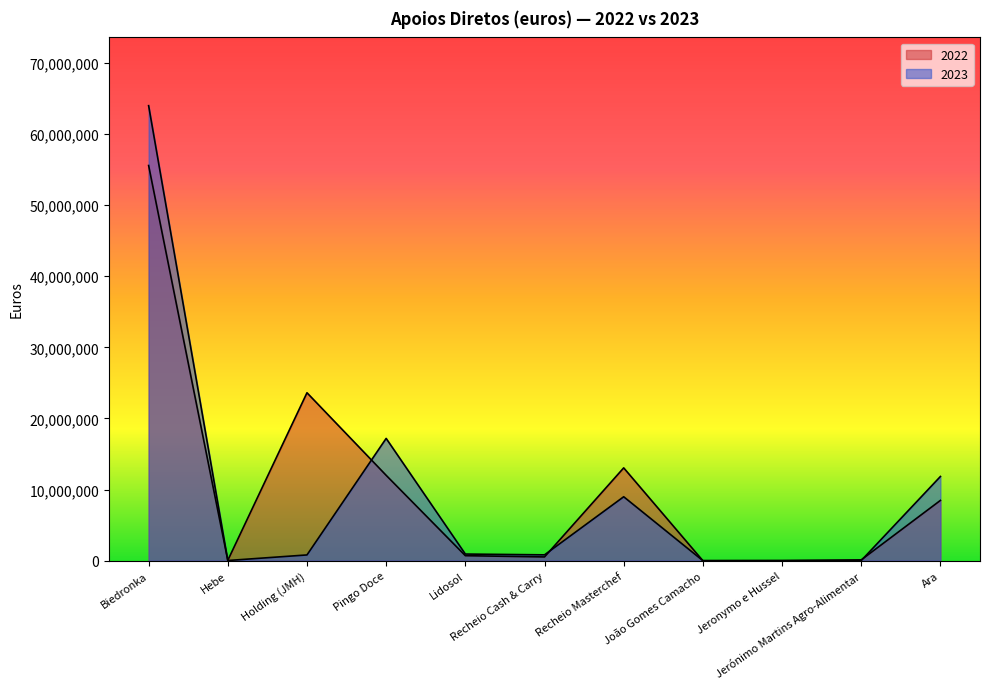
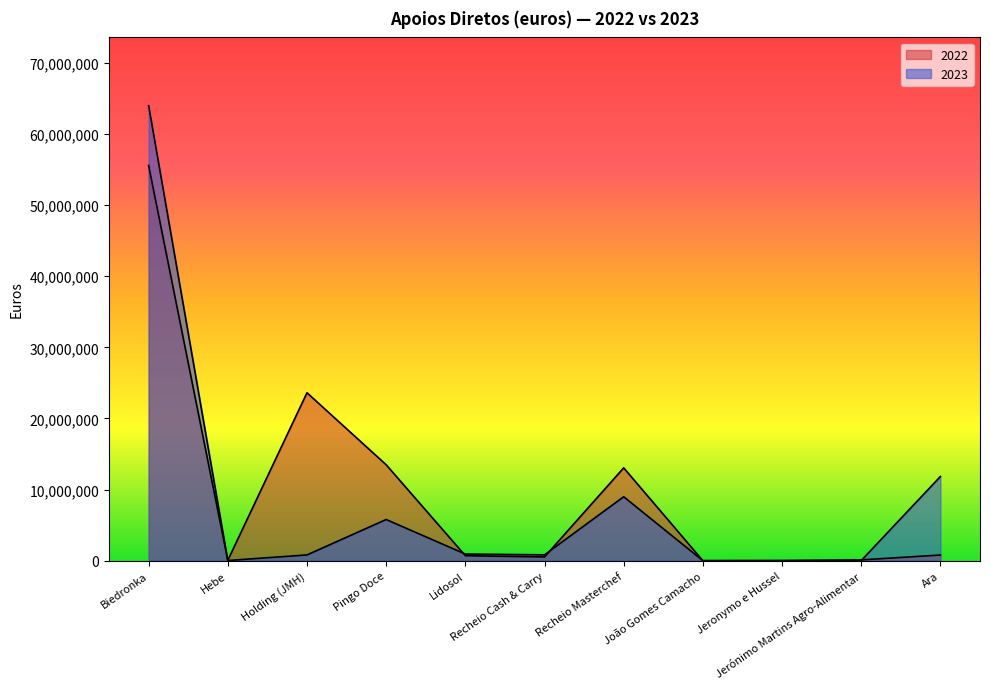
2022, Pingo Doce: 12,000,000 -> 13,000,000
2023, Pingo Doce: 17,000,000 -> 6,000,000
2022, Ara: 8,000,000 -> 1,000,000
